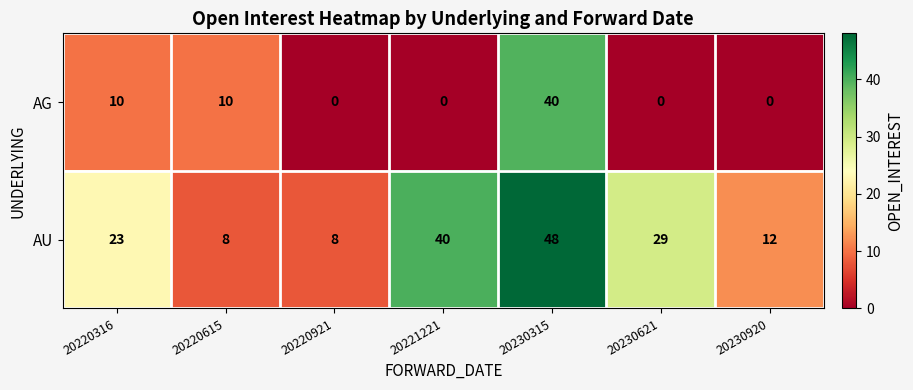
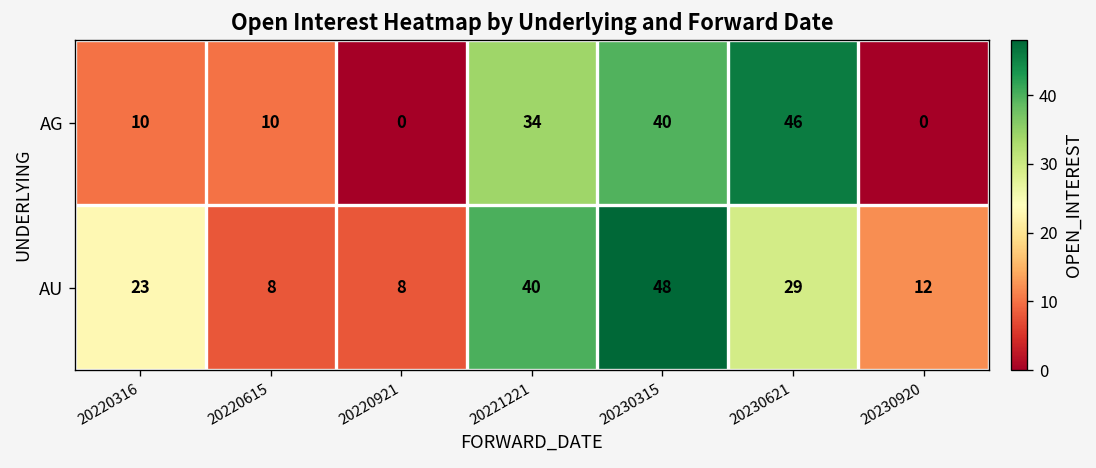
AG, 20221221: 0 -> 34
AG, 20230621: 0 -> 46
